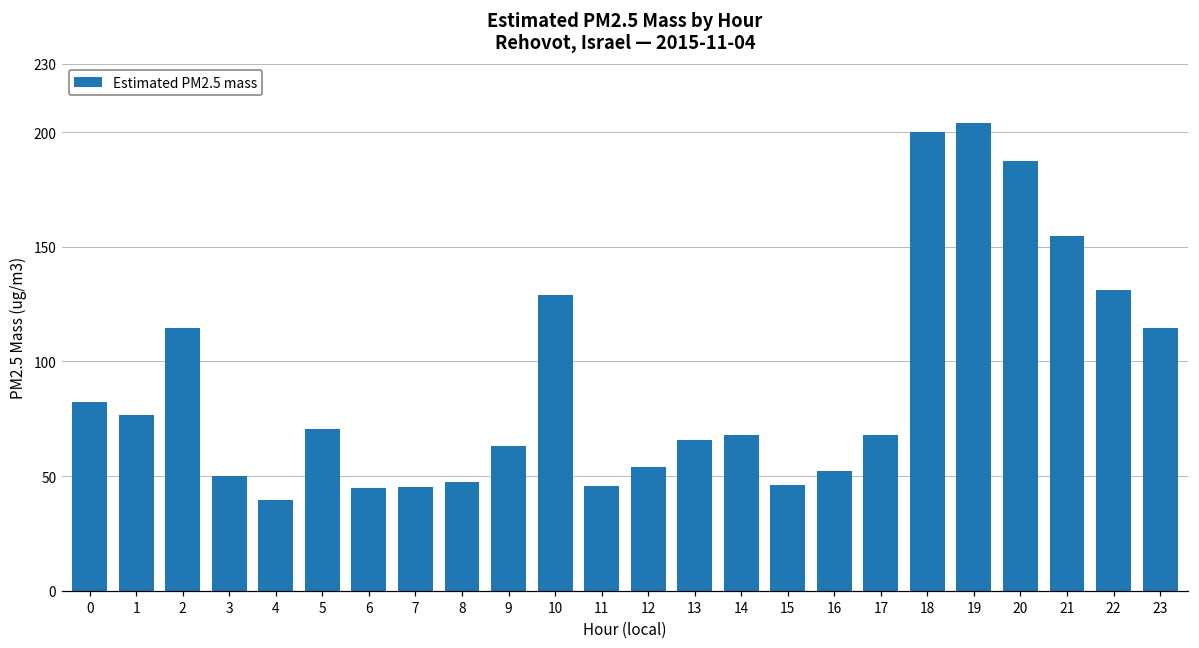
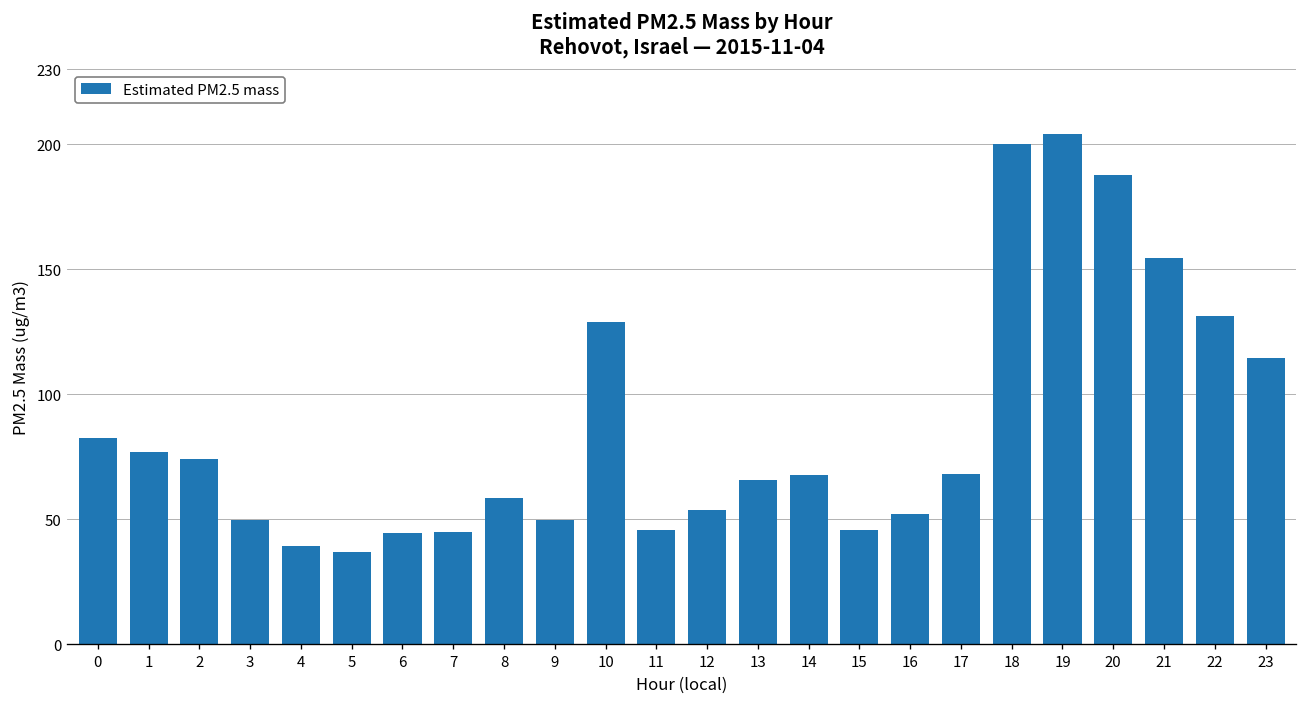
2: 114 -> 74
5: 70 -> 37
8: 47 -> 59
9: 63 -> 50
